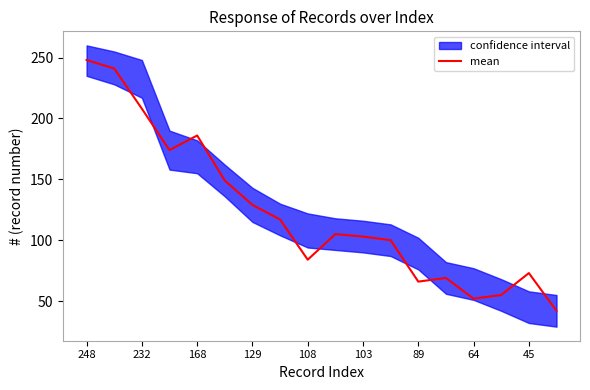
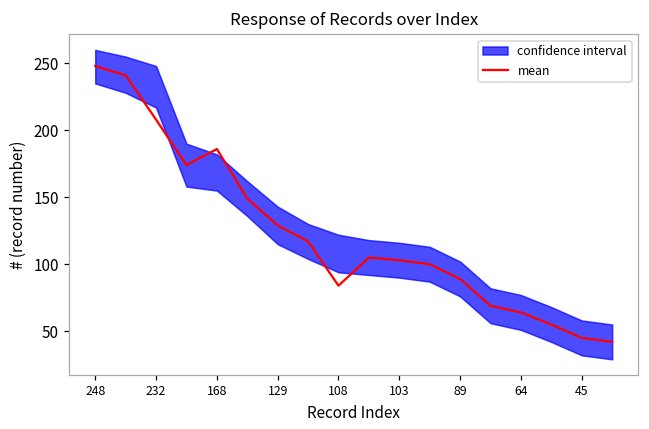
mean, 89: 66 -> 89
mean, 64: 52 -> 64
mean, 45: 73 -> 45
